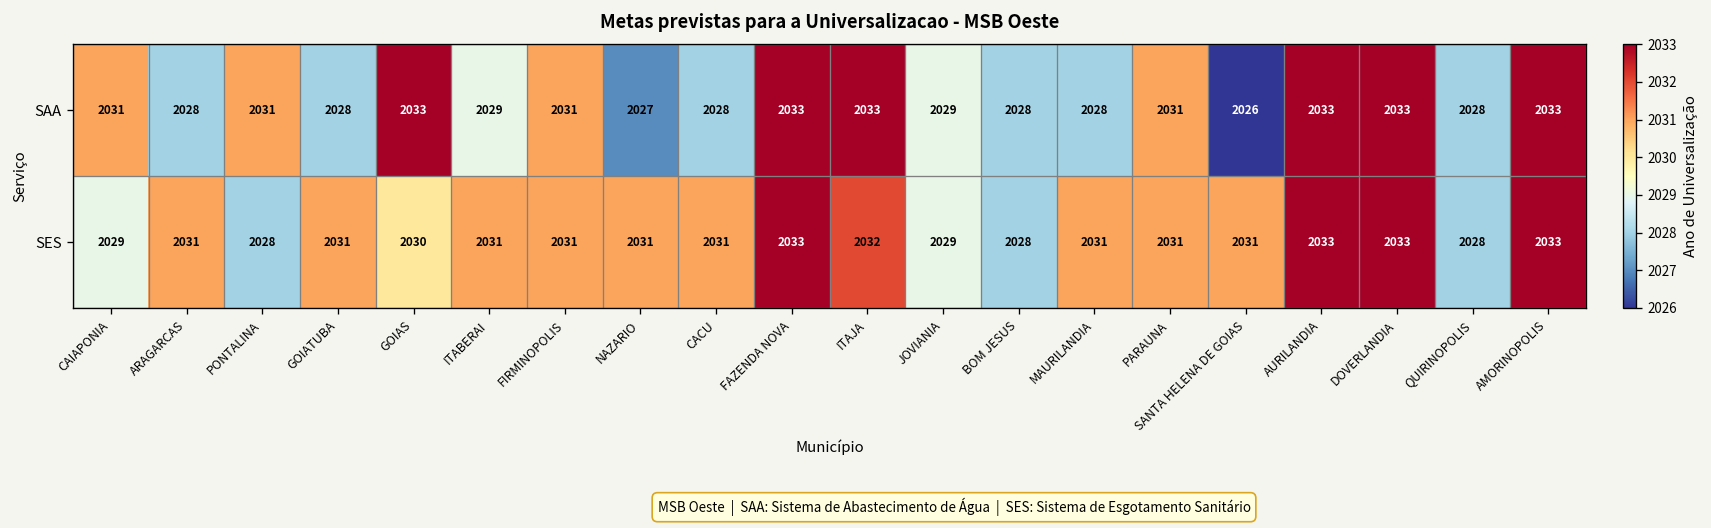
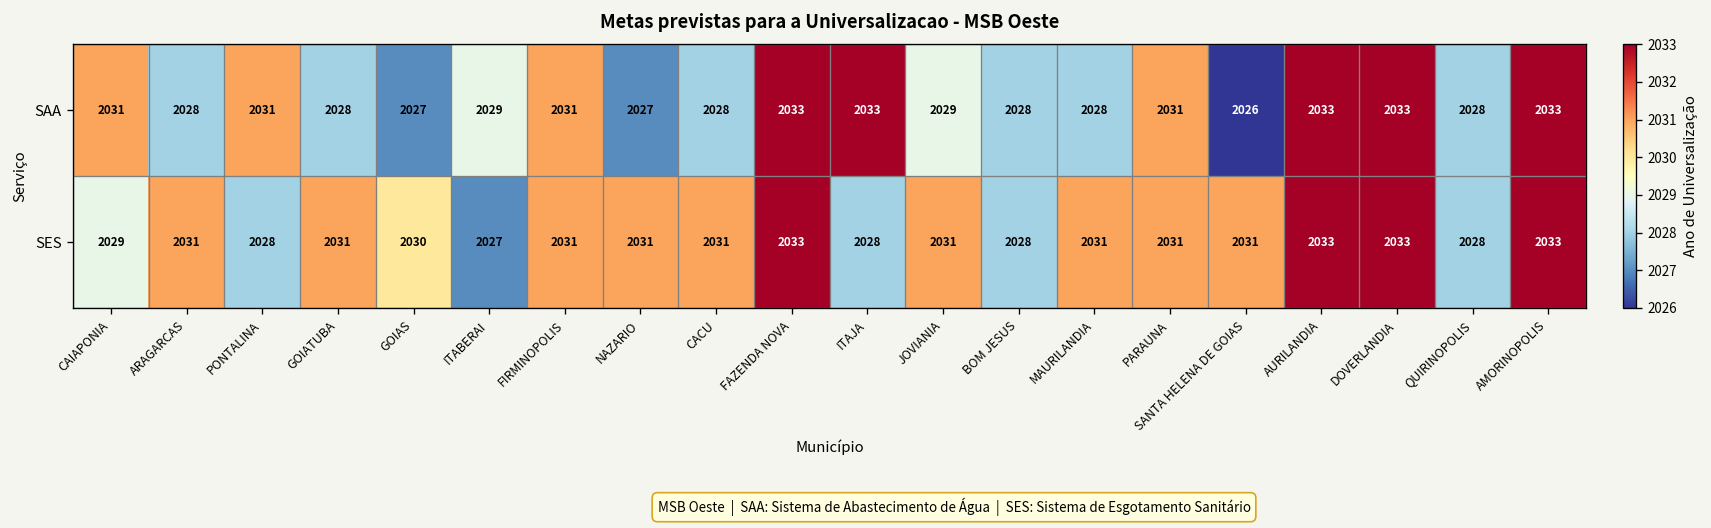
SAA, GOIAS: 2033 -> 2027
SES, ITABERAI: 2031 -> 2027
SES, ITAJA: 2032 -> 2028
SES, JOVIANIA: 2029 -> 2031
